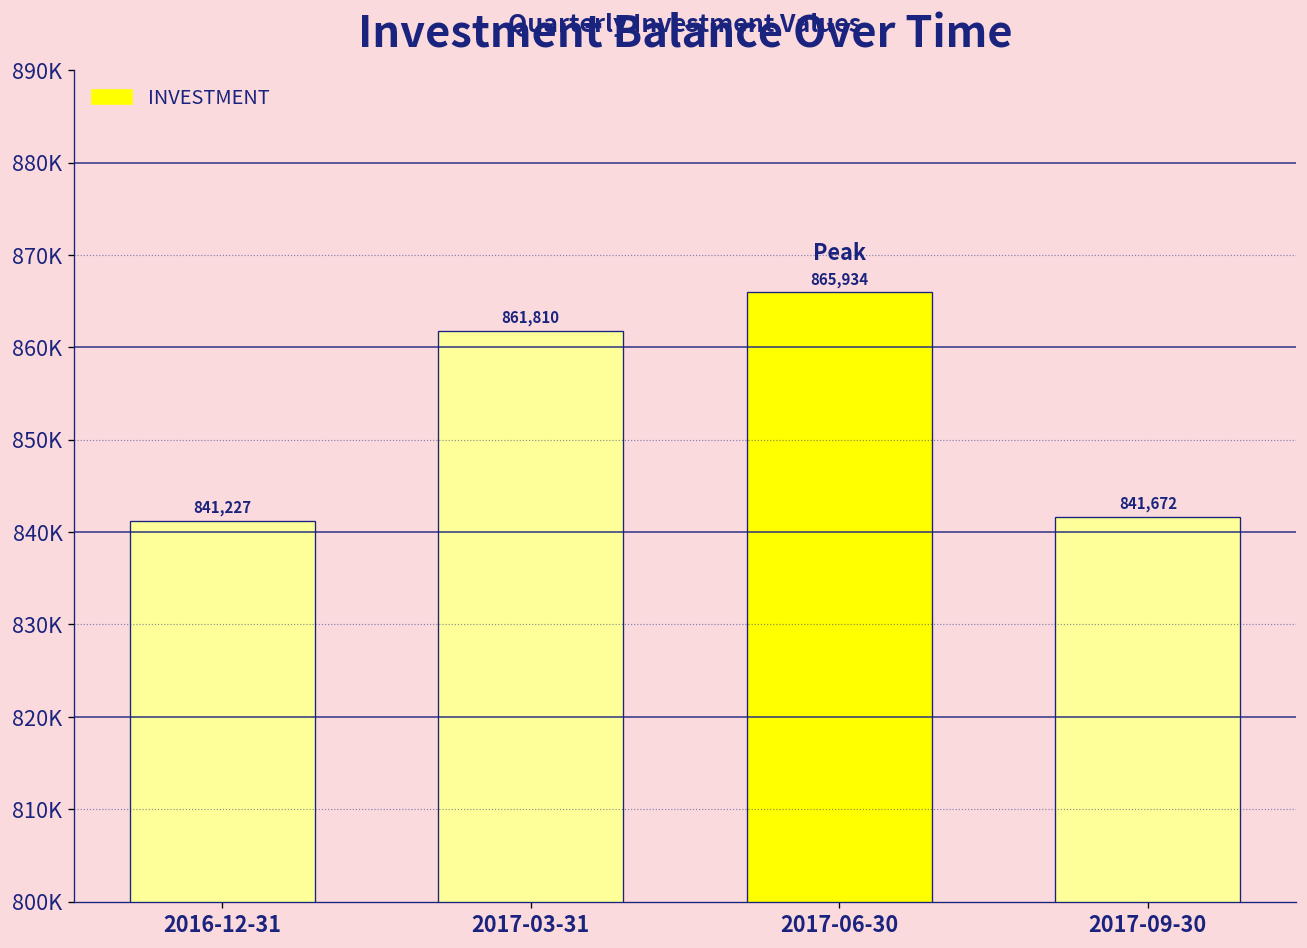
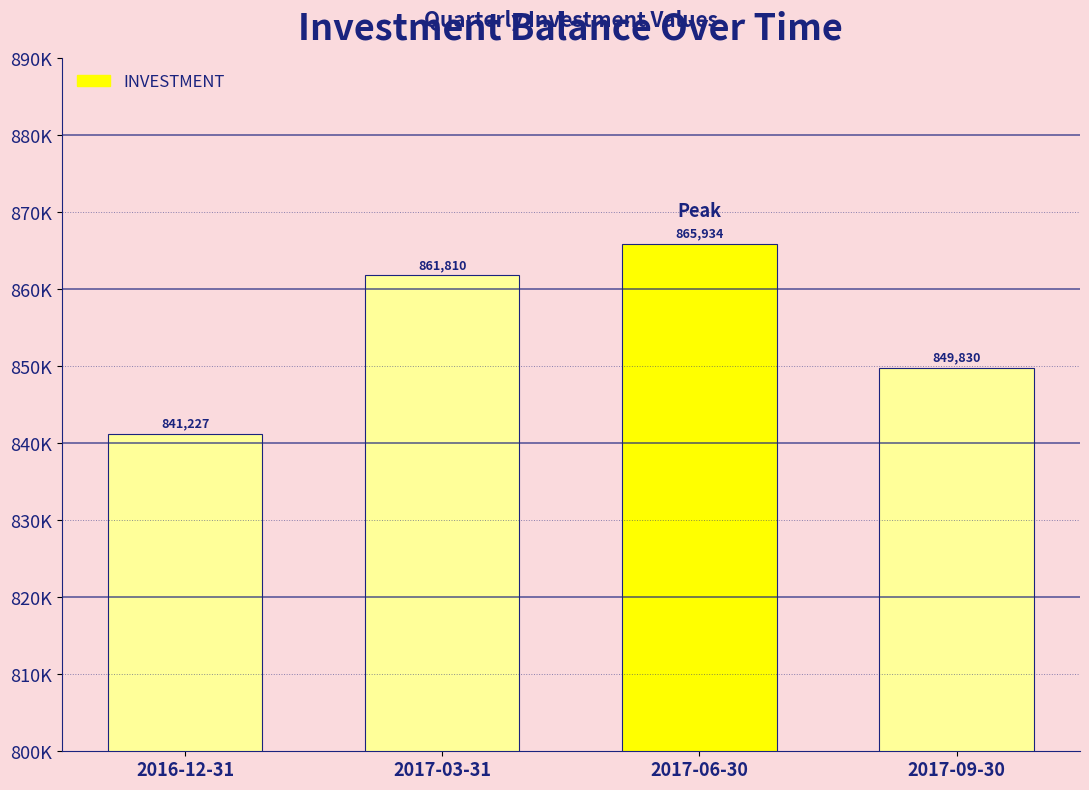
2017-09-30: 841,672 -> 849,830
